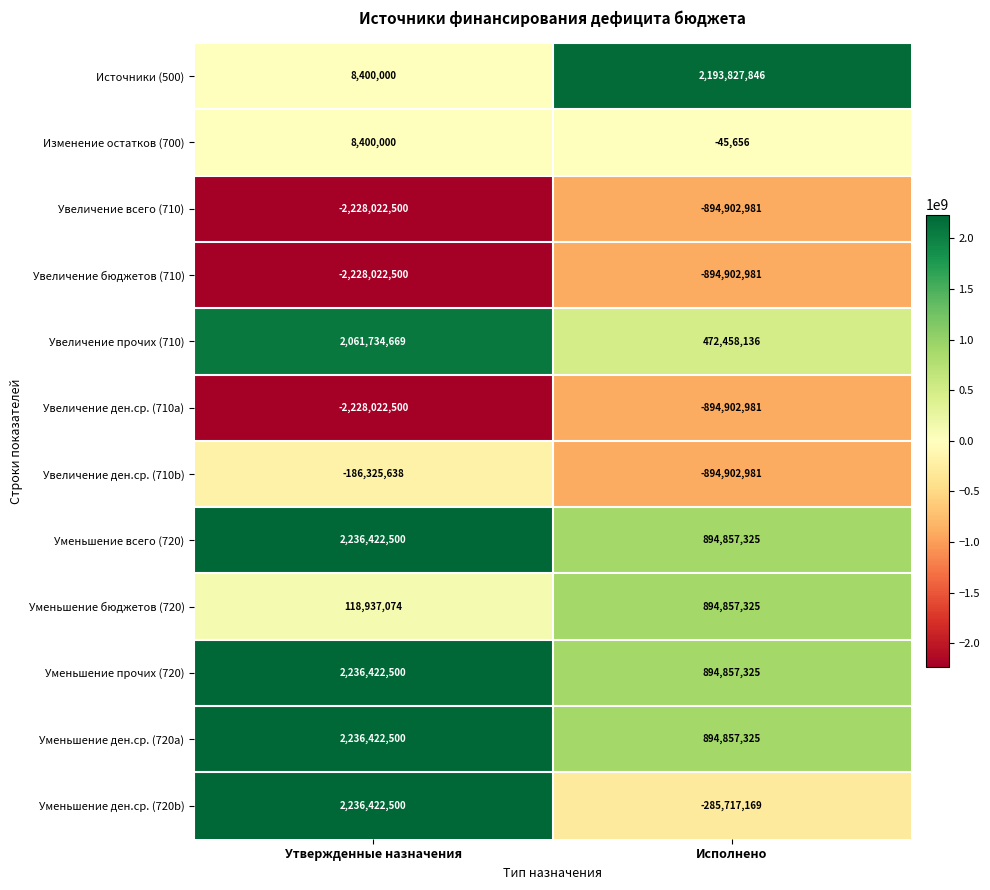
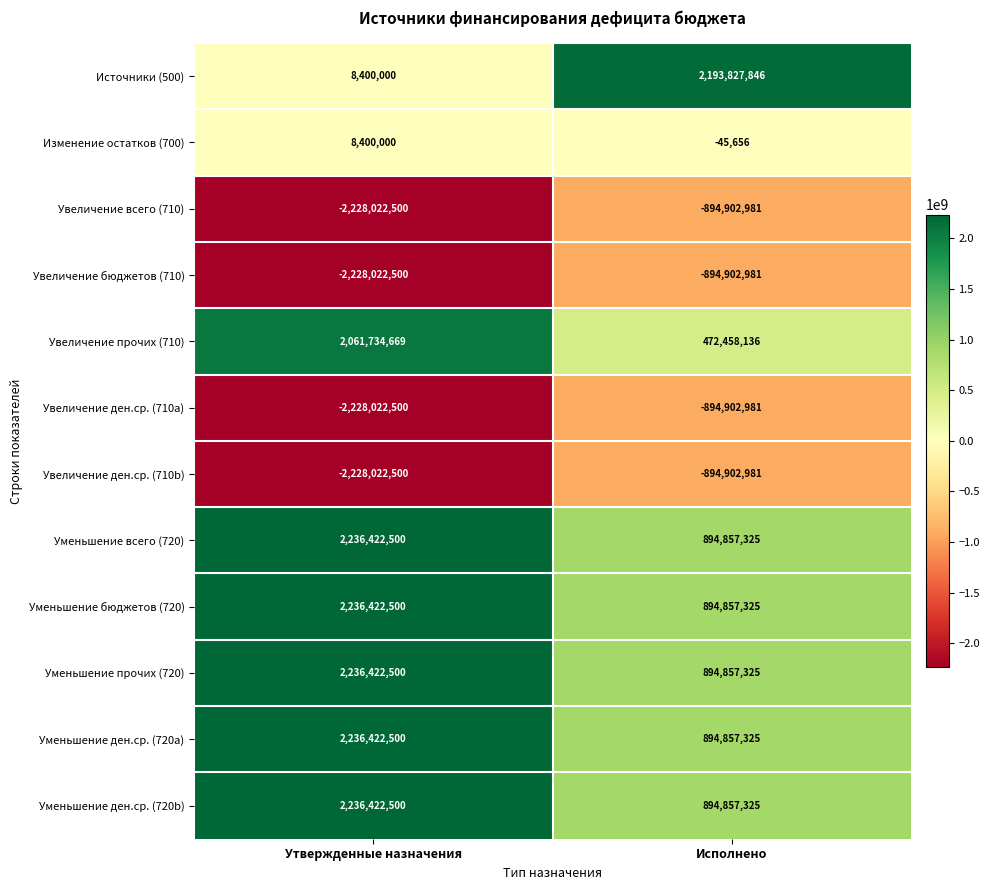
Увеличение ден.ср. (710b), Утвержденные назначения: -186,325,638 -> -2,228,022,500
Уменьшение бюджетов (720), Утвержденные назначения: 118,937,074 -> 2,236,422,500
Уменьшение ден.ср. (720b), Исполнено: -285,717,169 -> 894,857,325
